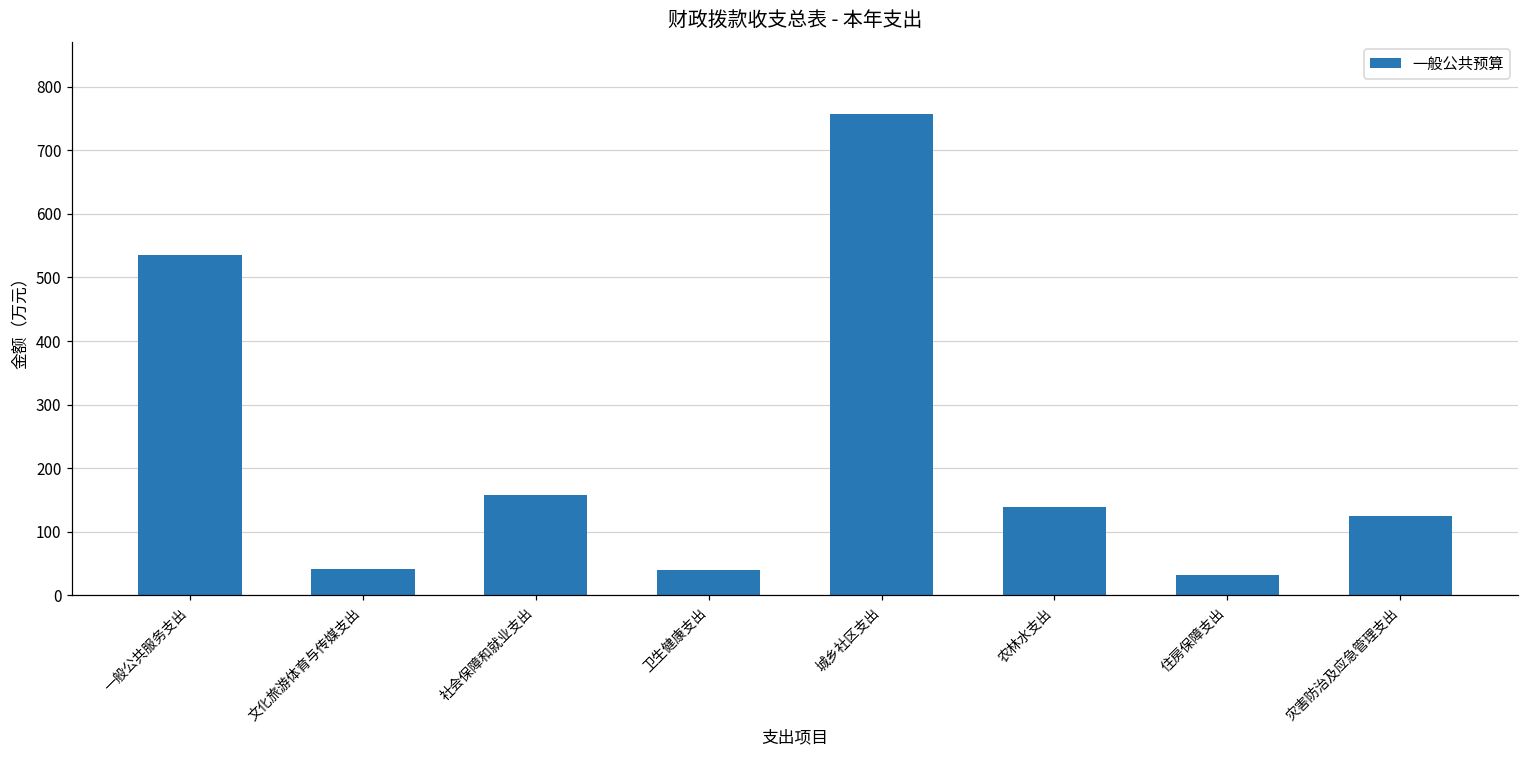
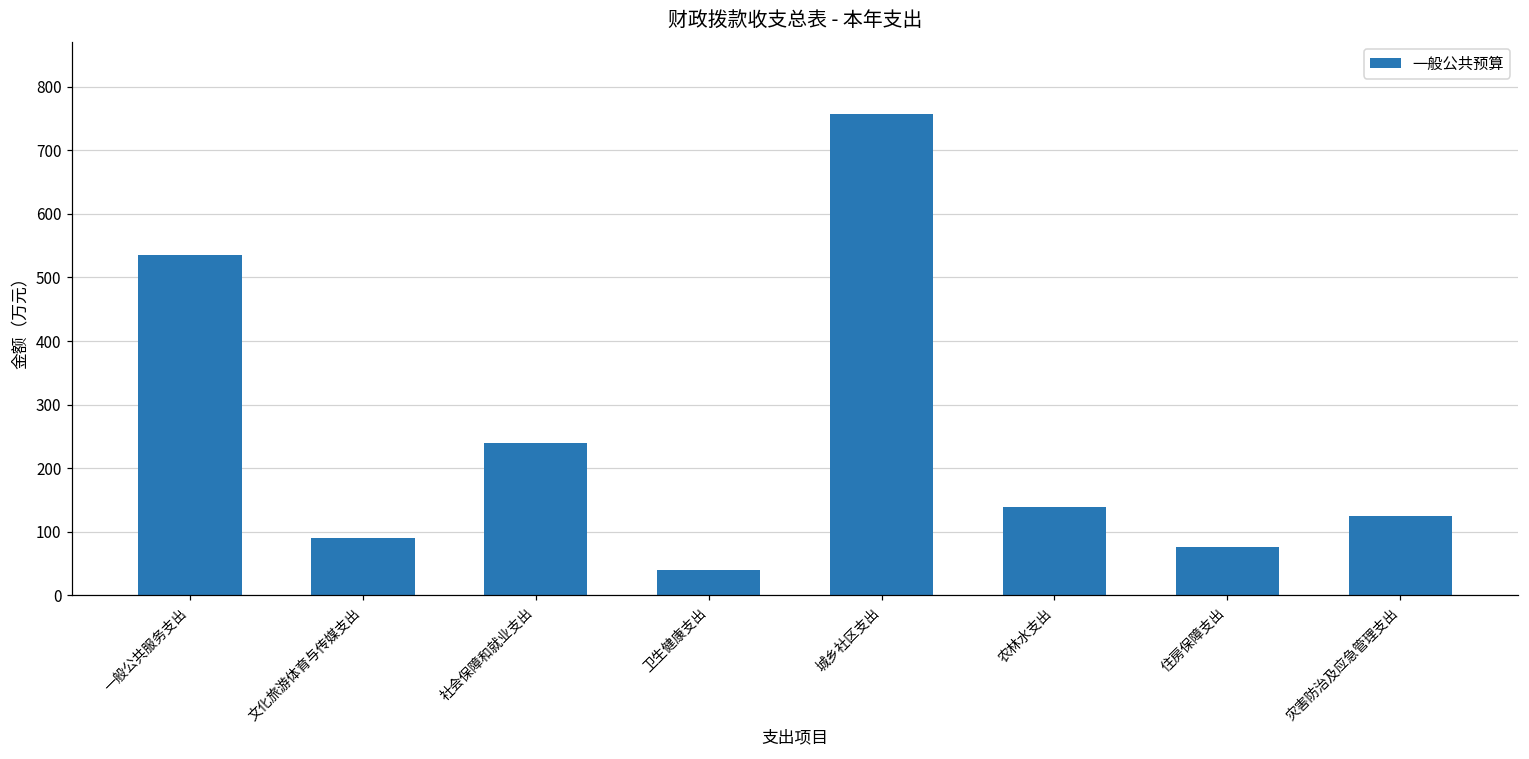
文化旅游体育与传媒支出: 40 -> 90
社会保障和就业支出: 160 -> 240
住房保障支出: 30 -> 80
